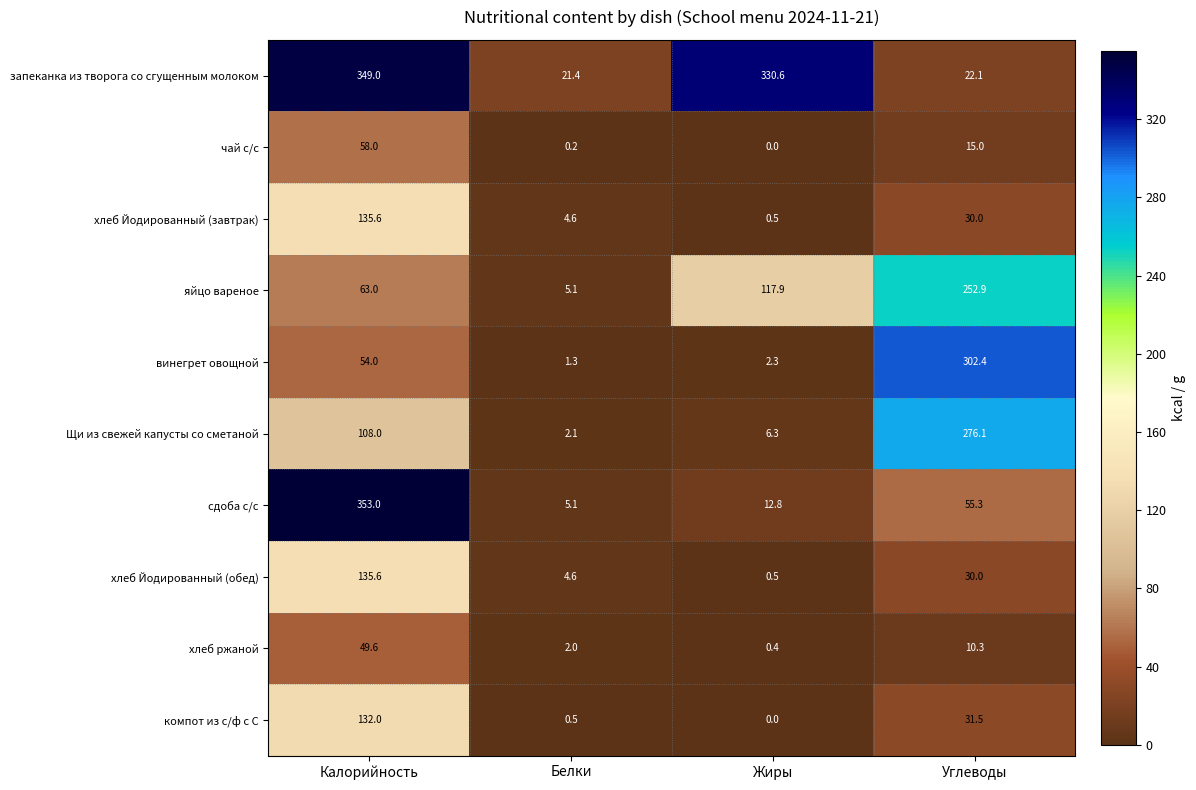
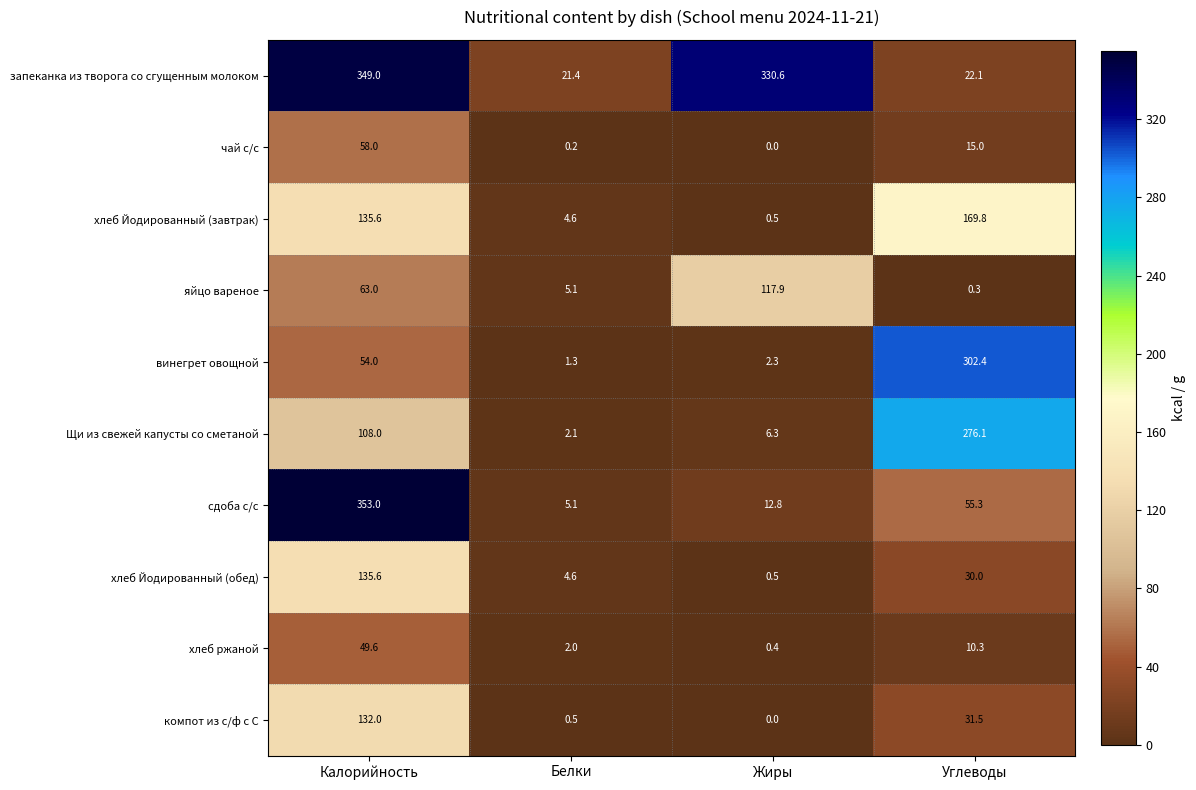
хлеб Йодированный (завтрак), Углеводы: 30.0 -> 169.8
яйцо вареное, Углеводы: 252.9 -> 0.3
